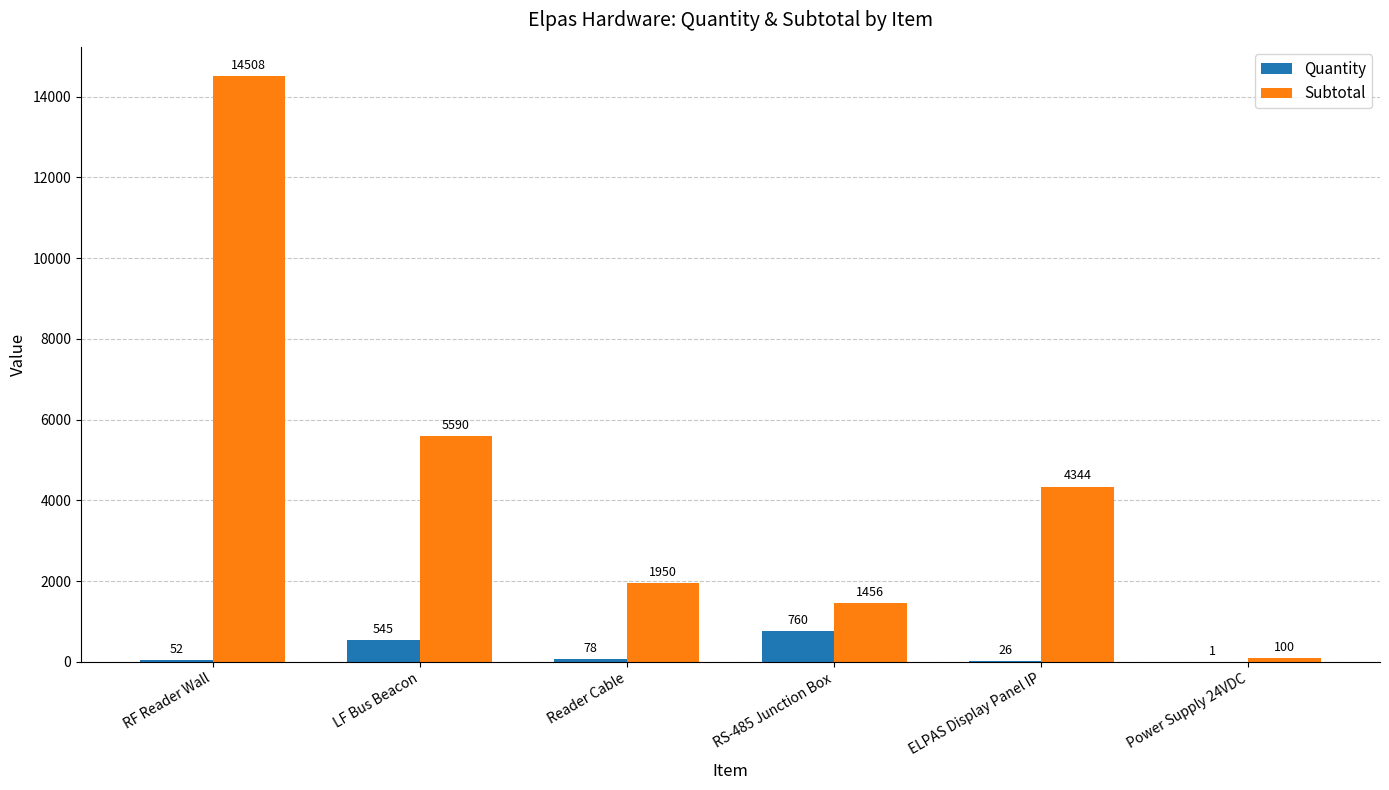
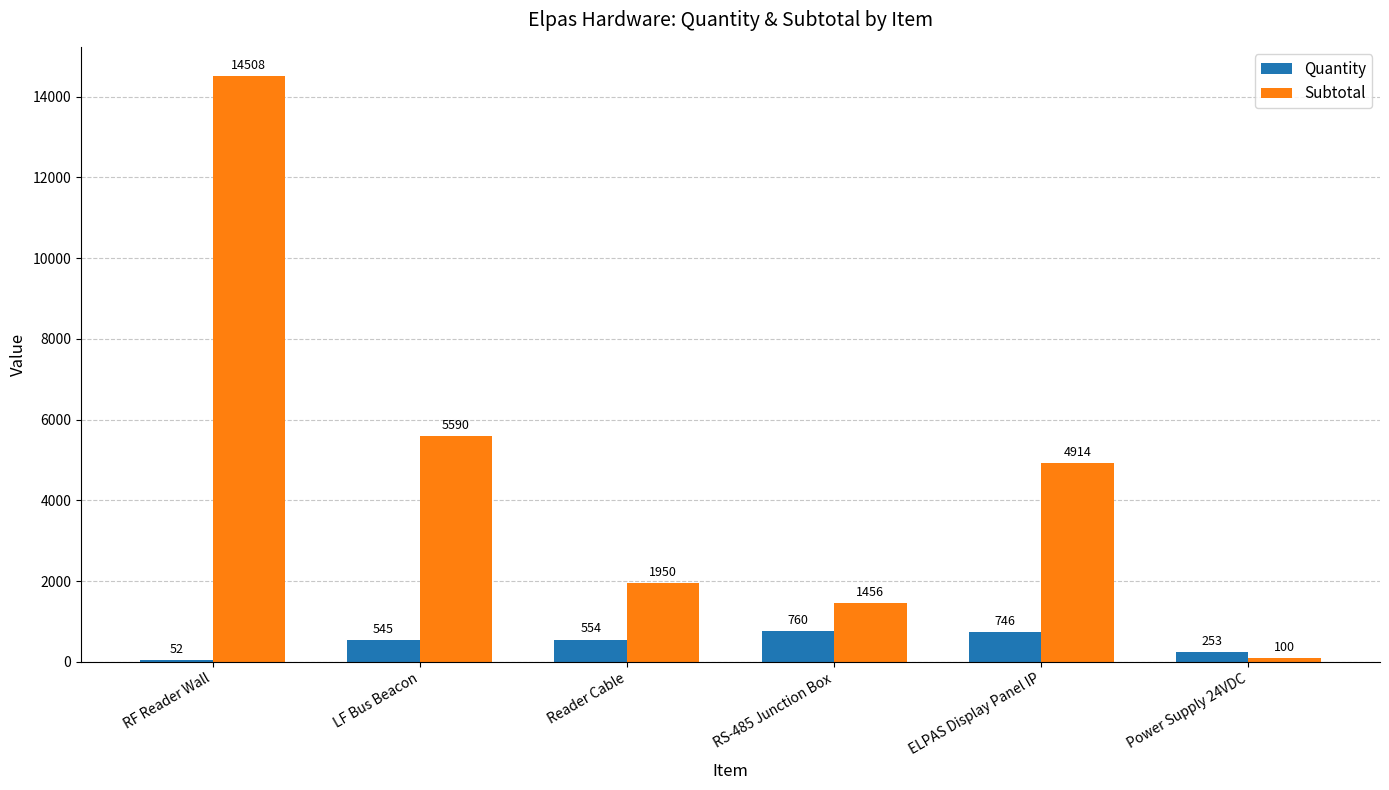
Quantity, Reader Cable: 78 -> 554
Quantity, ELPAS Display Panel IP: 26 -> 746
Subtotal, ELPAS Display Panel IP: 4344 -> 4914
Quantity, Power Supply 24VDC: 1 -> 253
